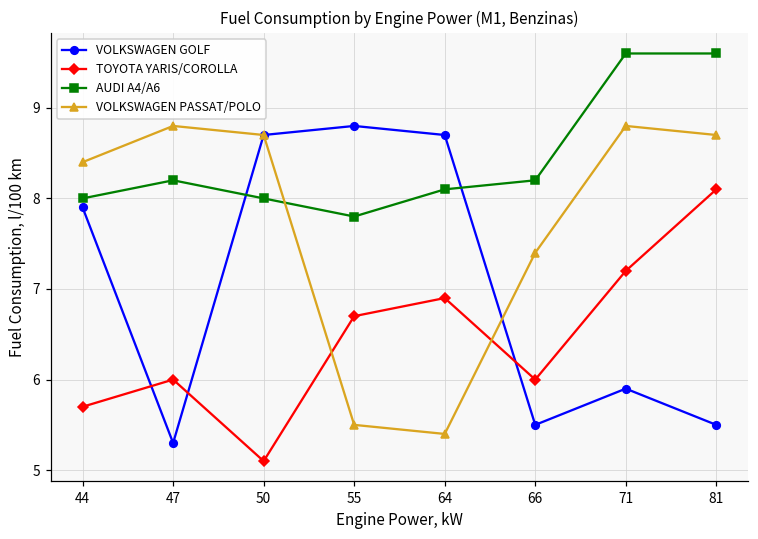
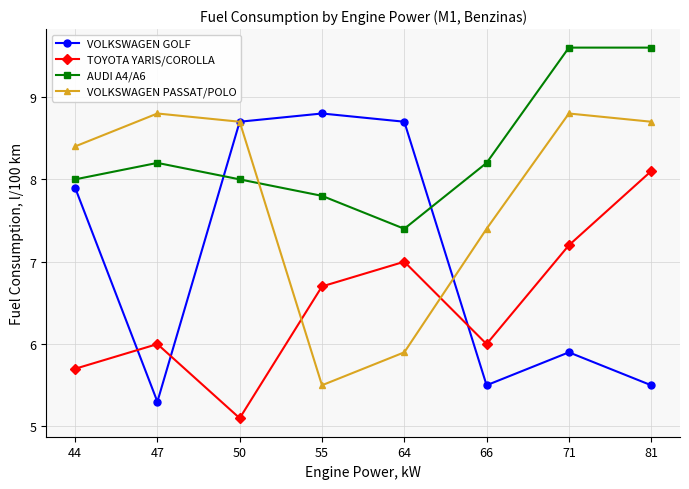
TOYOTA YARIS/COROLLA, 64: 6.9 -> 7.0
AUDI A4/A6, 64: 8.1 -> 7.4
VOLKSWAGEN PASSAT/POLO, 64: 5.4 -> 5.9
